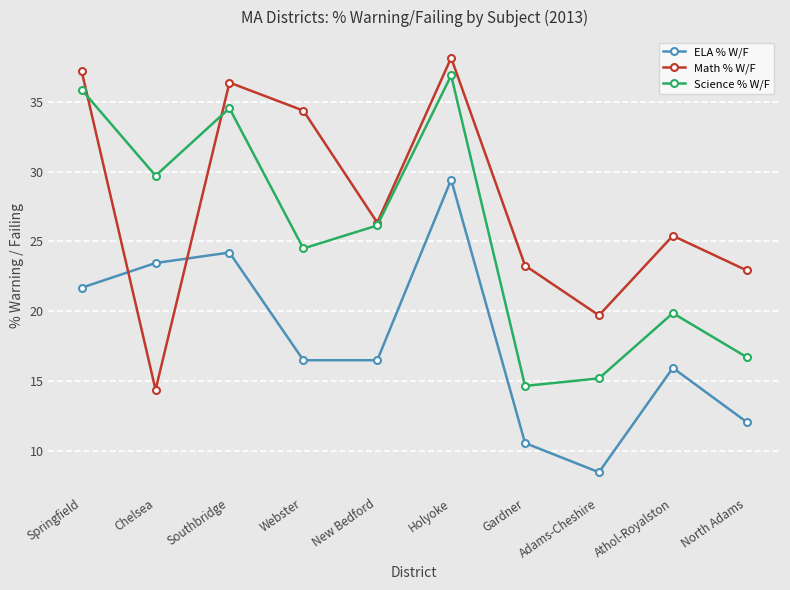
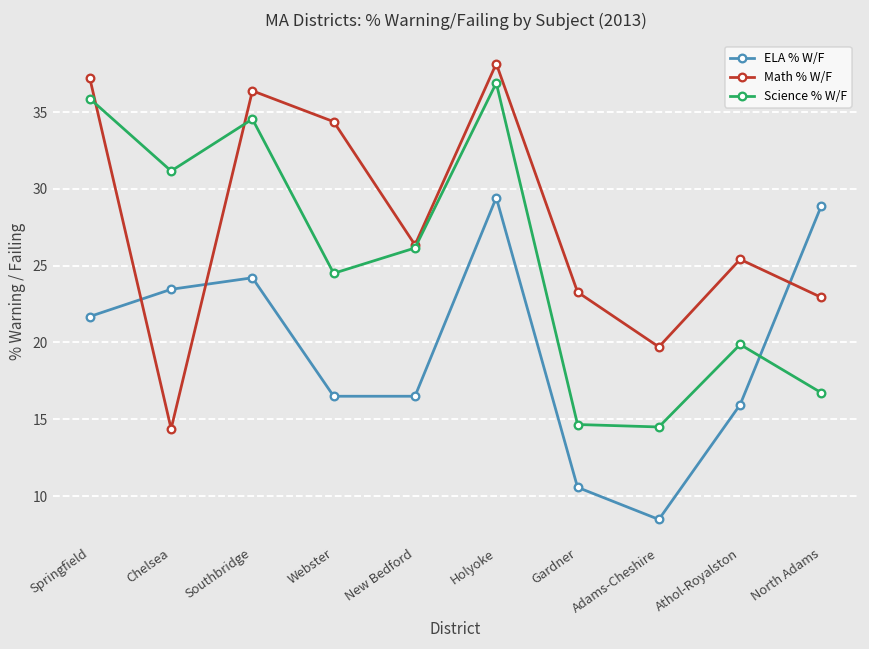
Science % W/F, Chelsea: 29.7 -> 31.2
Science % W/F, Adams-Cheshire: 15.2 -> 14.5
ELA % W/F, North Adams: 12.1 -> 28.9
